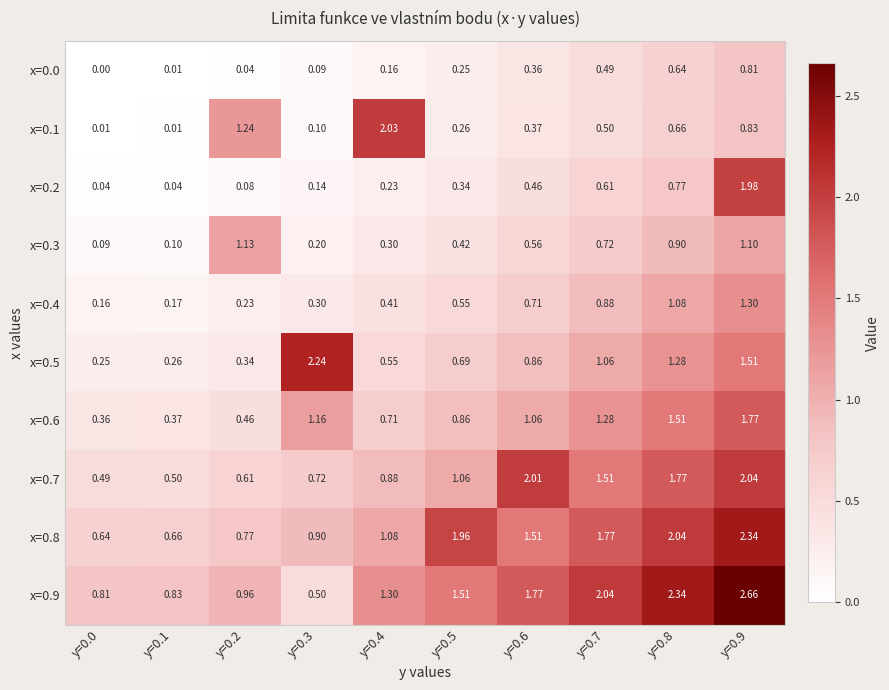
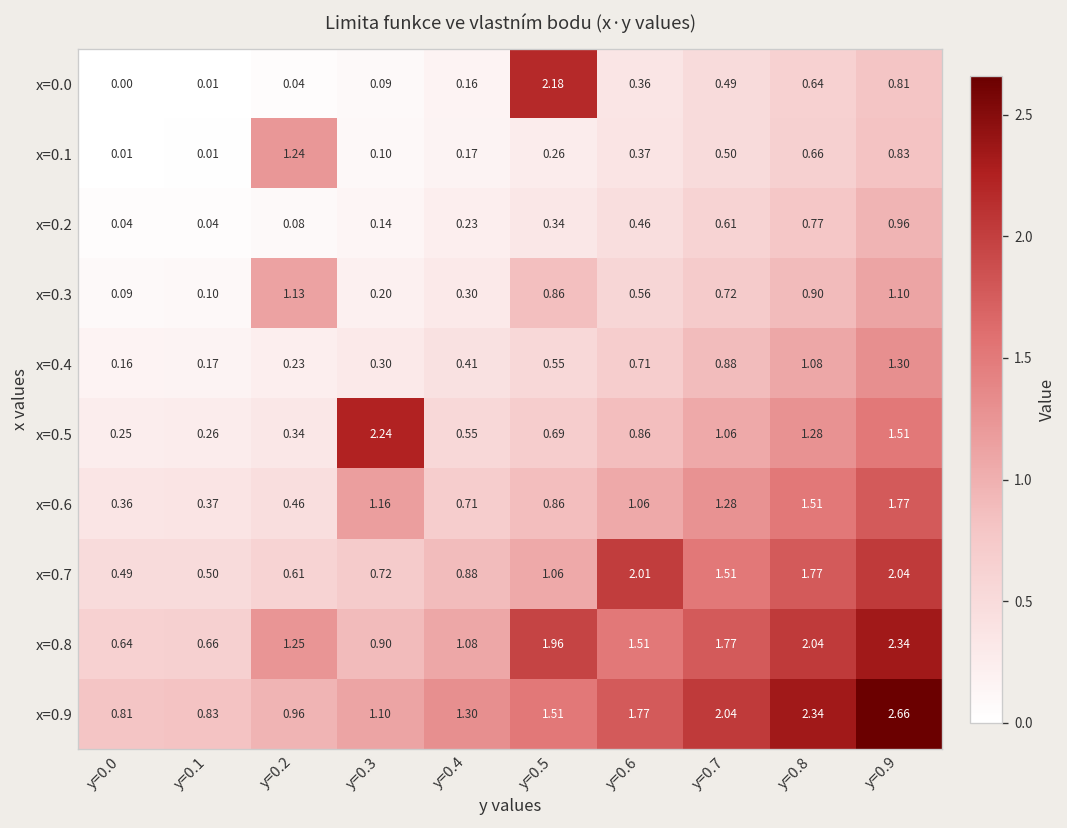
x=0.0, y=0.5: 0.25 -> 2.18
x=0.1, y=0.4: 2.03 -> 0.17
x=0.2, y=0.9: 1.98 -> 0.96
x=0.3, y=0.5: 0.42 -> 0.86
x=0.8, y=0.2: 0.77 -> 1.25
x=0.9, y=0.3: 0.50 -> 1.10
